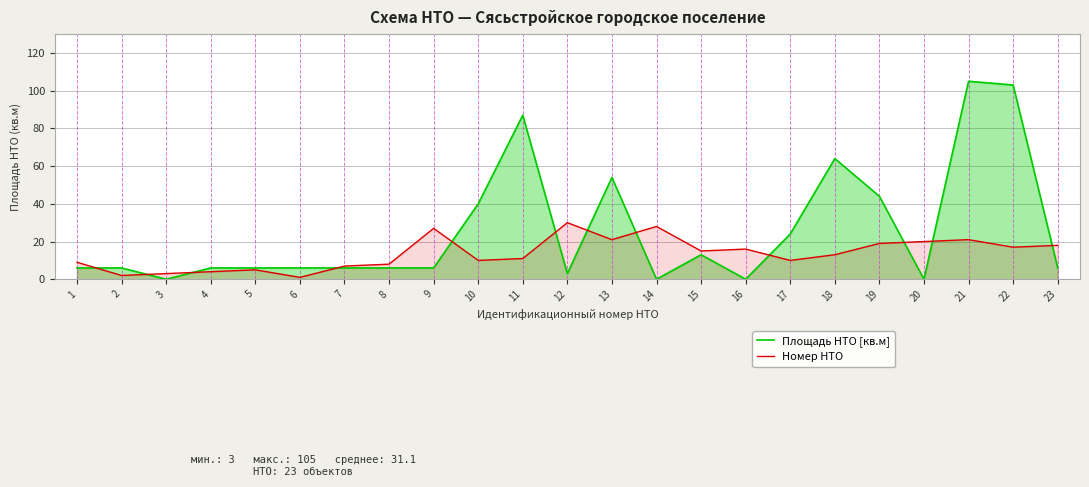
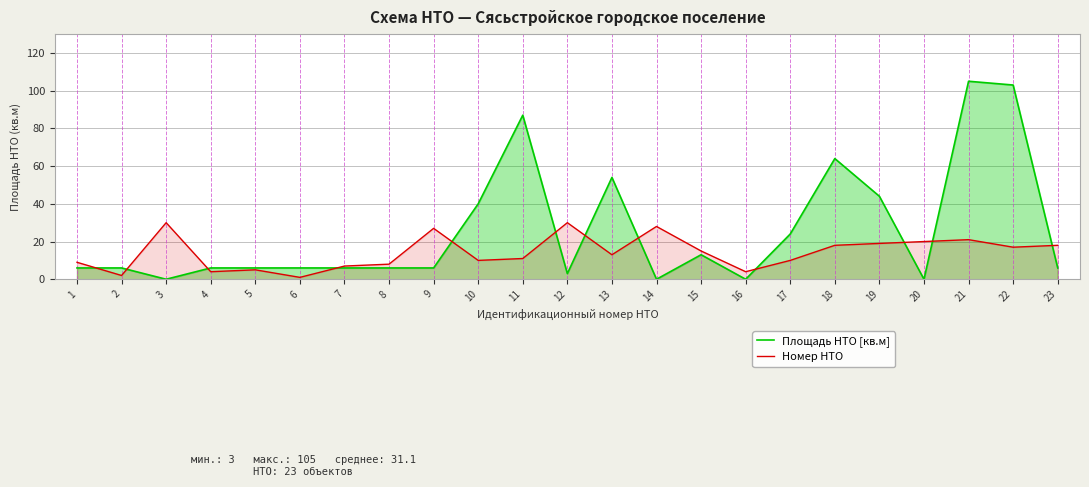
Номер НТО, 3: 3 -> 30
Номер НТО, 13: 21 -> 13
Номер НТО, 16: 16 -> 4
Номер НТО, 18: 13 -> 18
